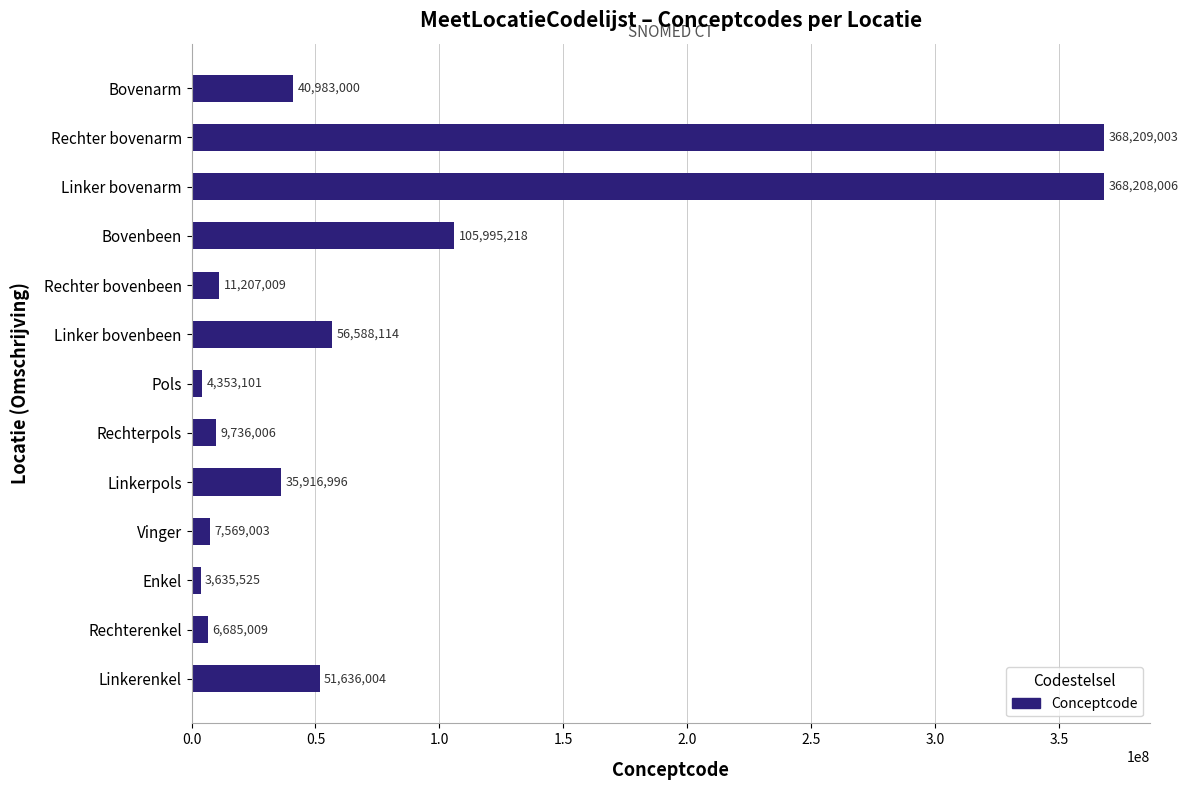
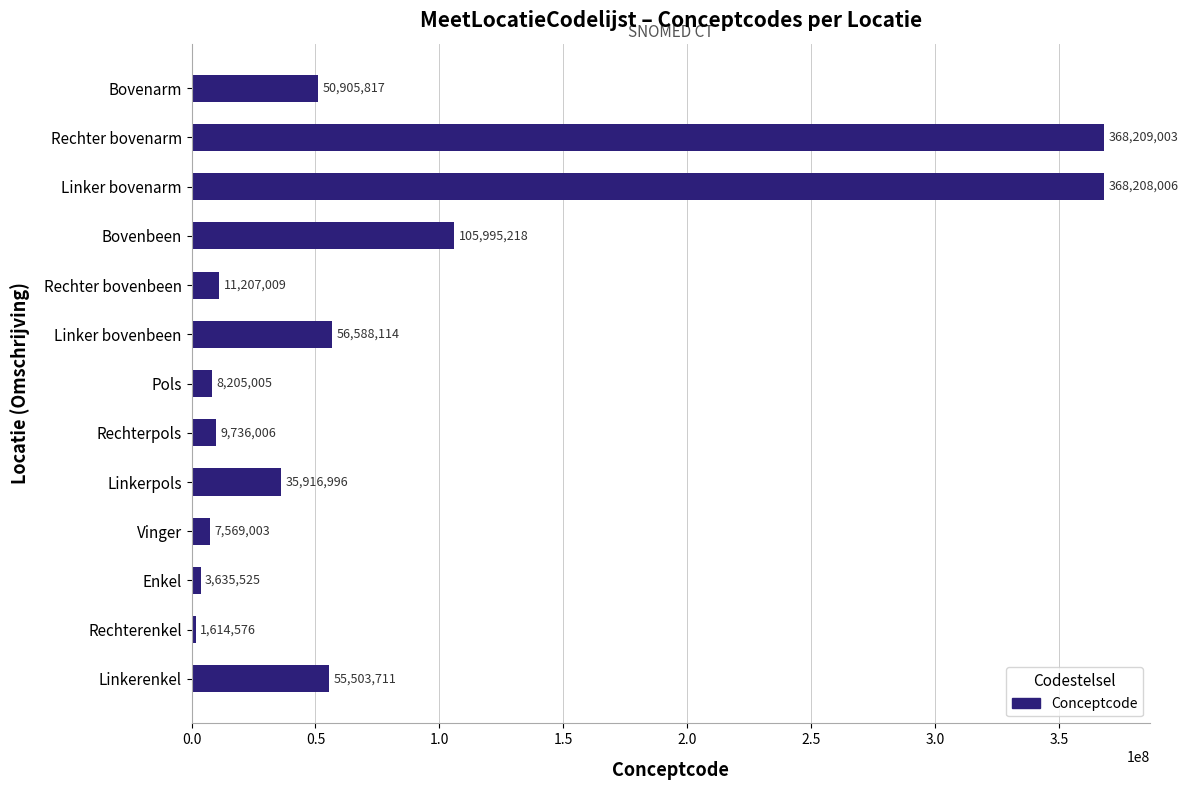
Bovenarm: 40,983,000 -> 50,905,817
Pols: 4,353,101 -> 8,205,005
Rechterenkel: 6,685,009 -> 1,614,576
Linkerenkel: 51,636,004 -> 55,503,711
